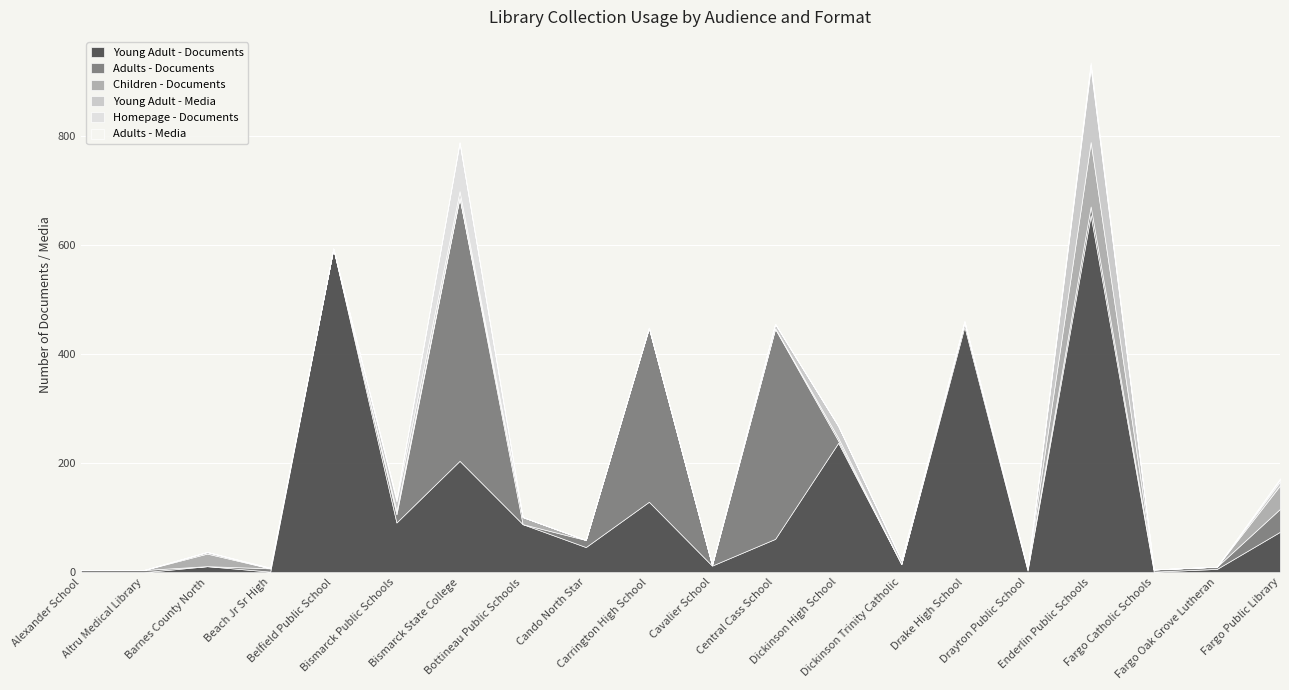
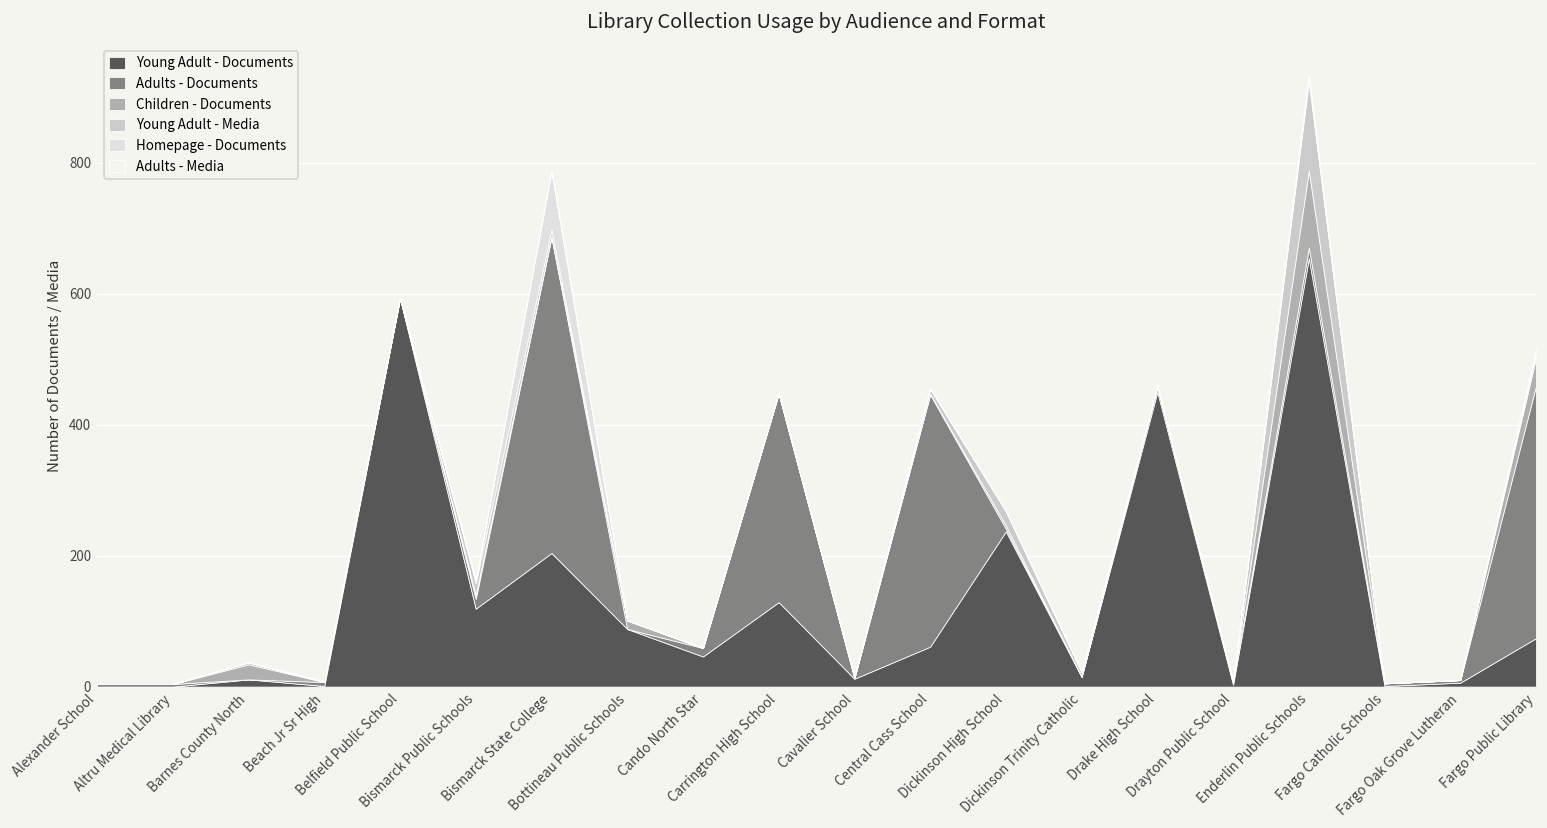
Young Adult - Documents, Bismarck Public Schools: 90 -> 120
Adults - Documents, Fargo Public Library: 40 -> 390
